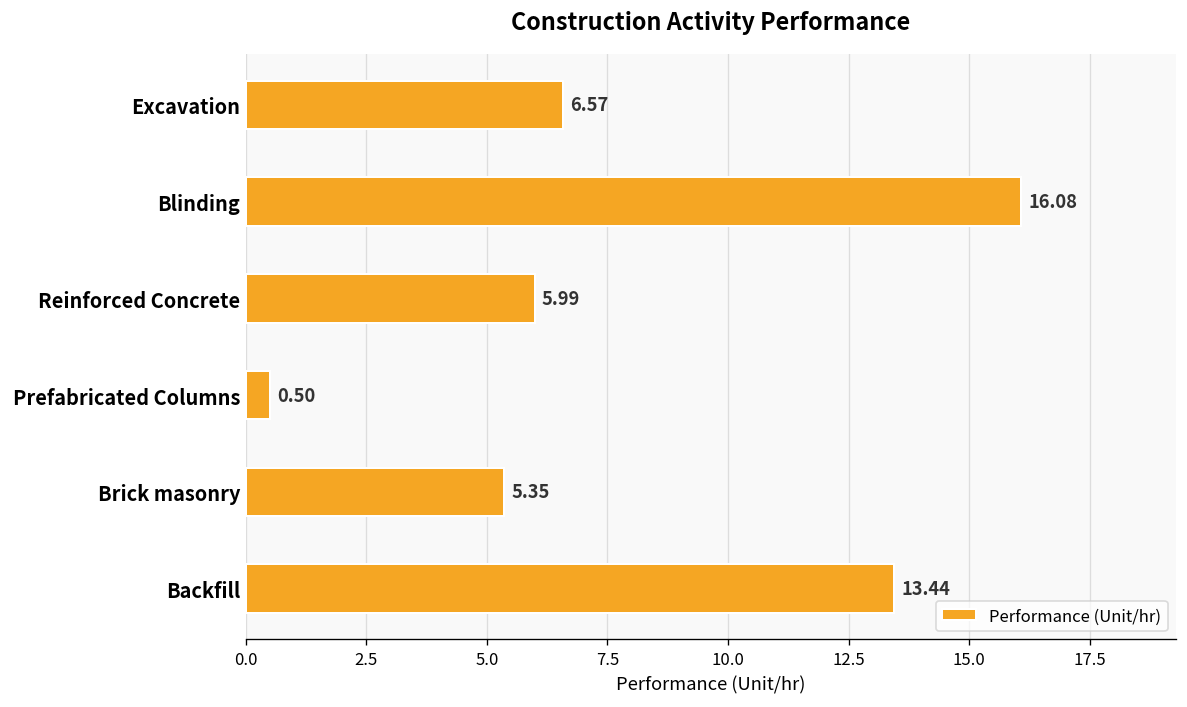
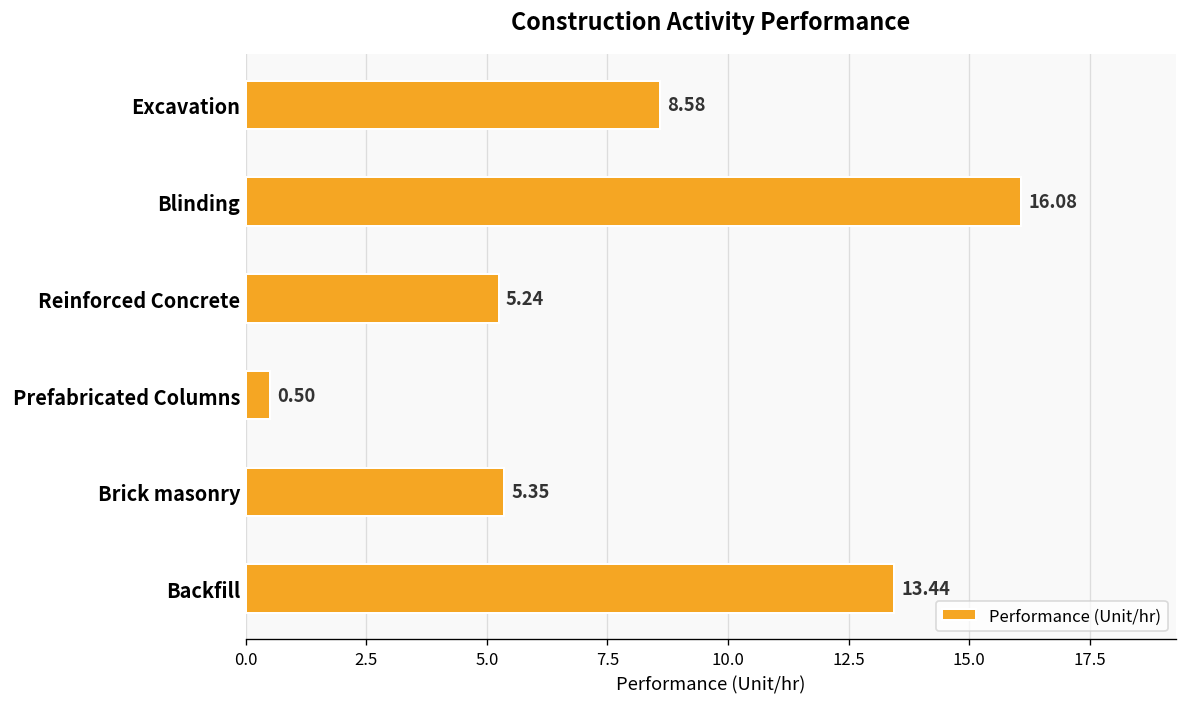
Excavation: 6.57 -> 8.58
Reinforced Concrete: 5.99 -> 5.24
